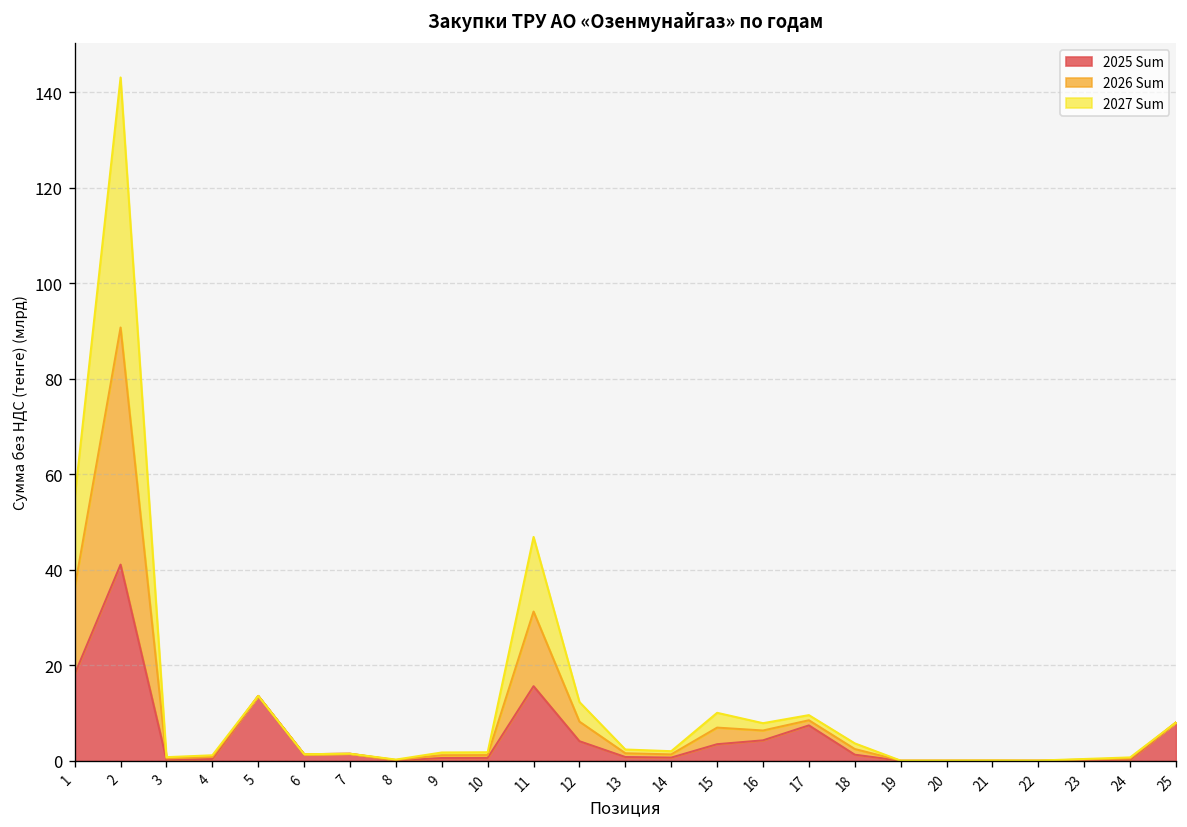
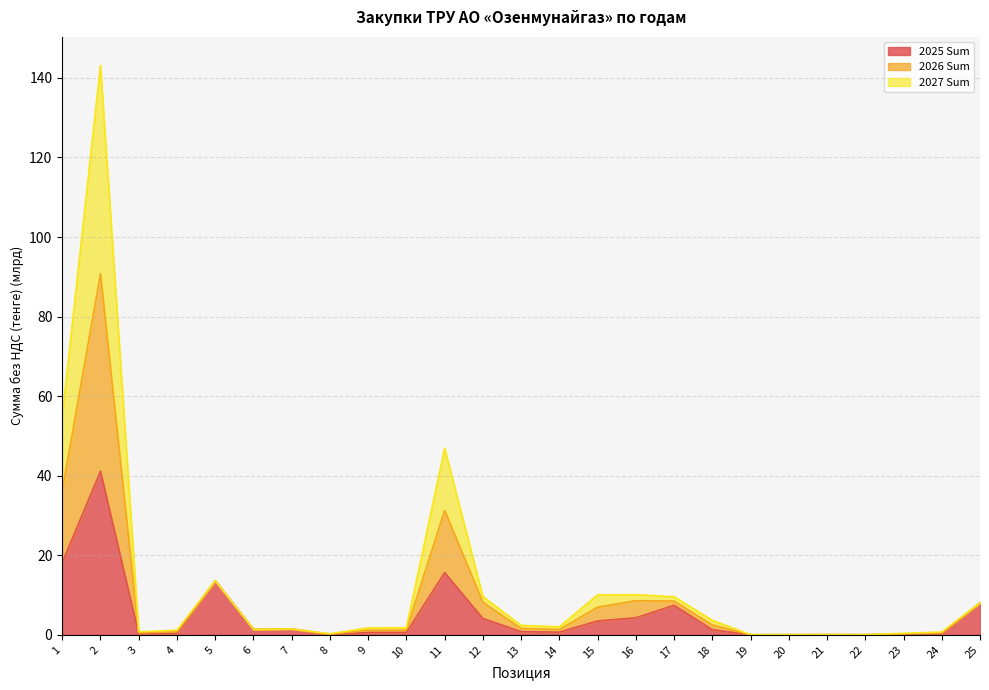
2027 Sum, 12: 4 -> 1
2026 Sum, 16: 2 -> 4
